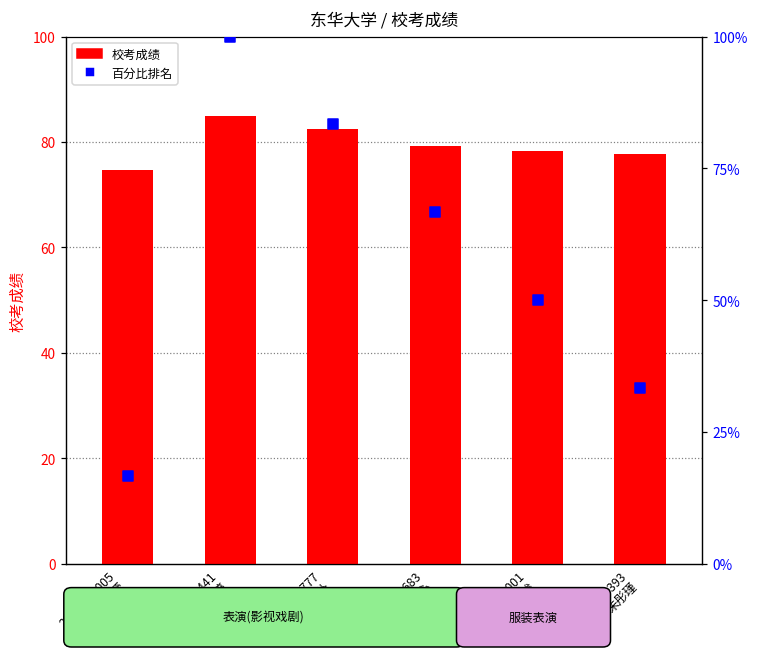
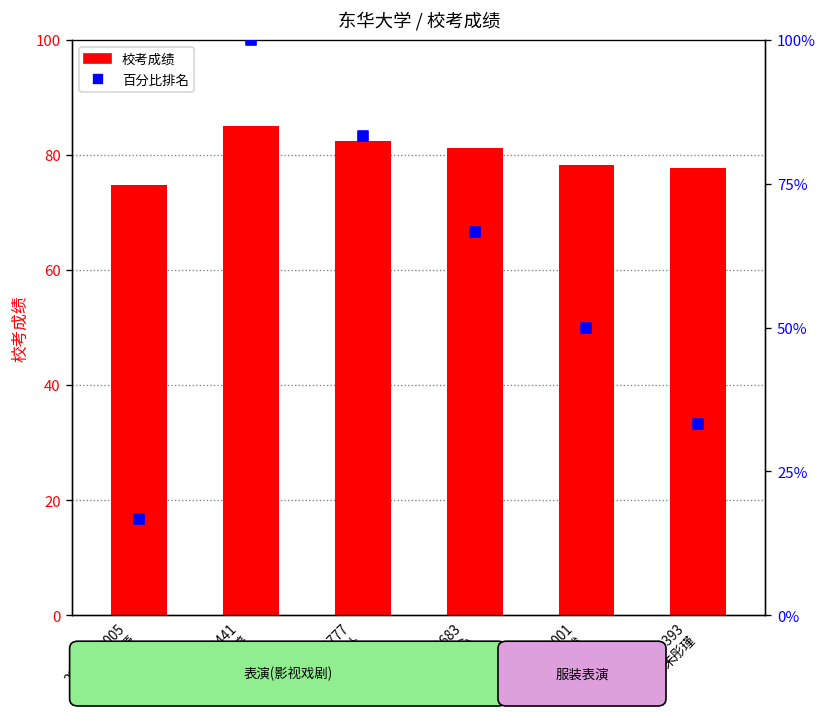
校考成绩, 2213***0683 宋安心: 79 -> 81
